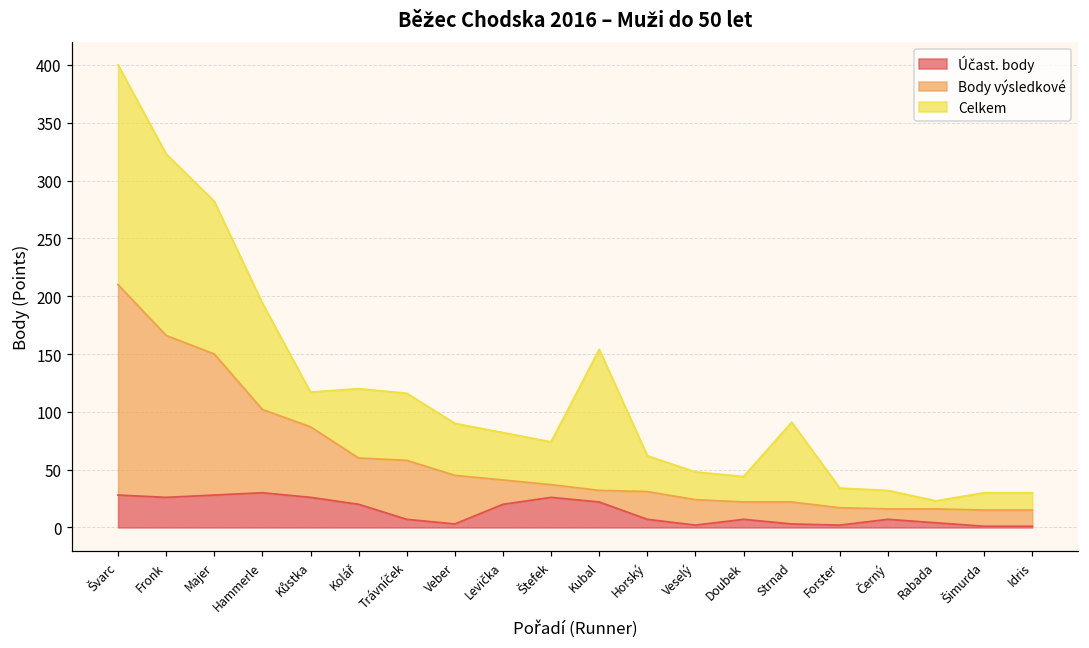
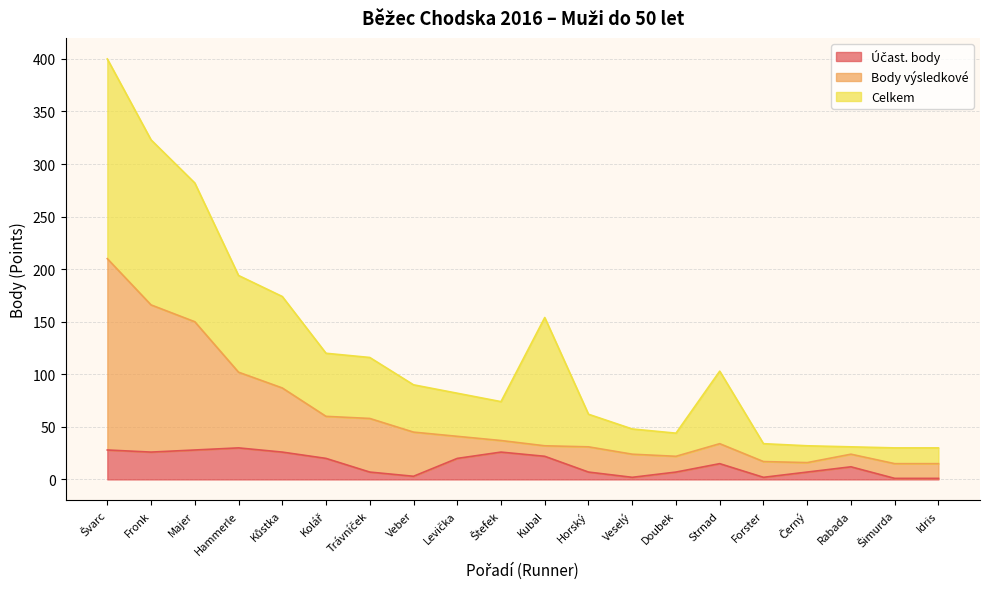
Celkem, Kůstka: 30 -> 87
Účast. body, Strnad: 3 -> 15
Účast. body, Rabada: 4 -> 12
